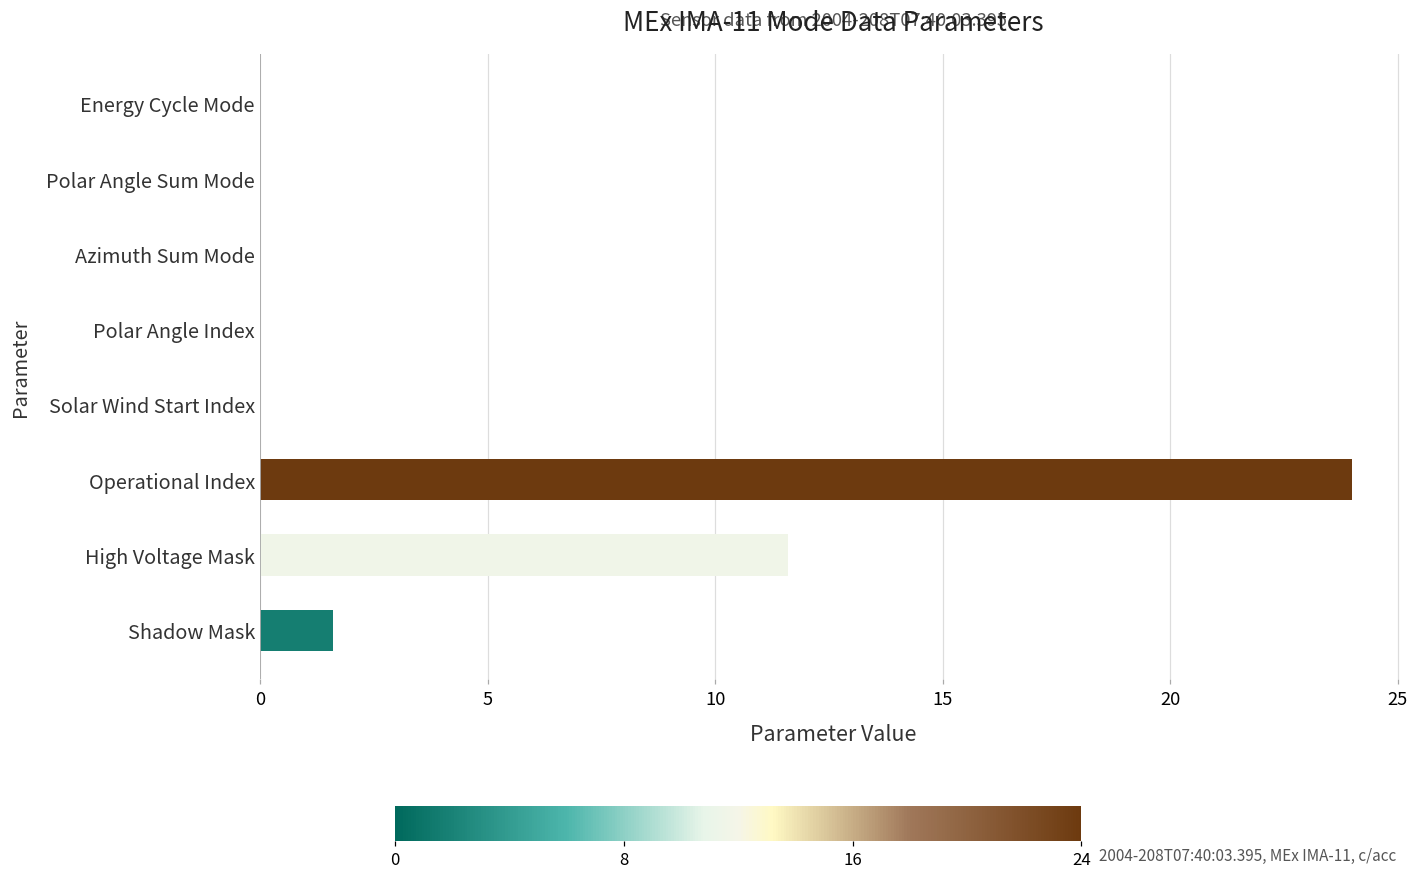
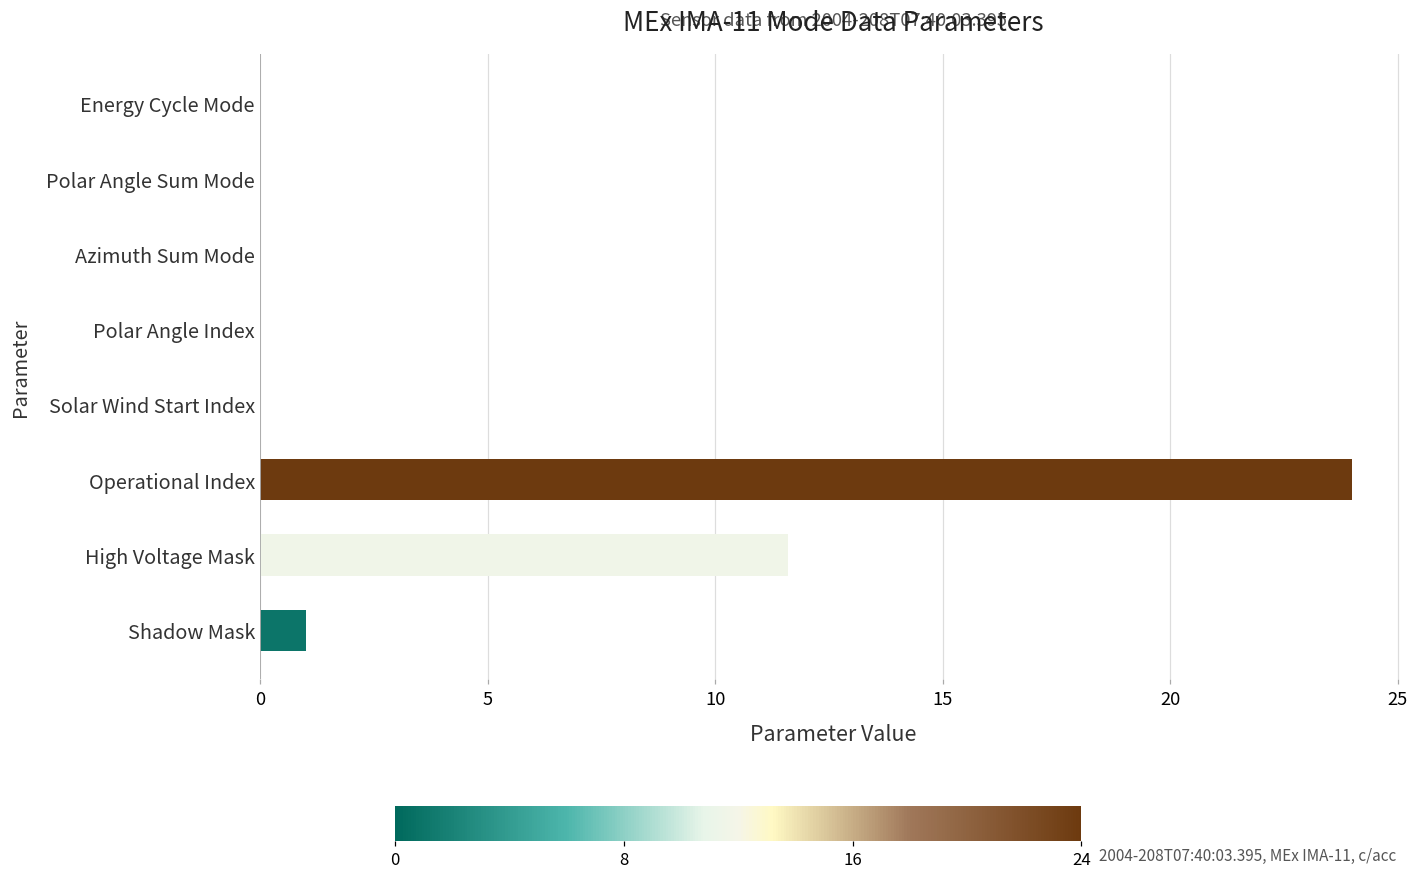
Shadow Mask: 1.6 -> 1.0
